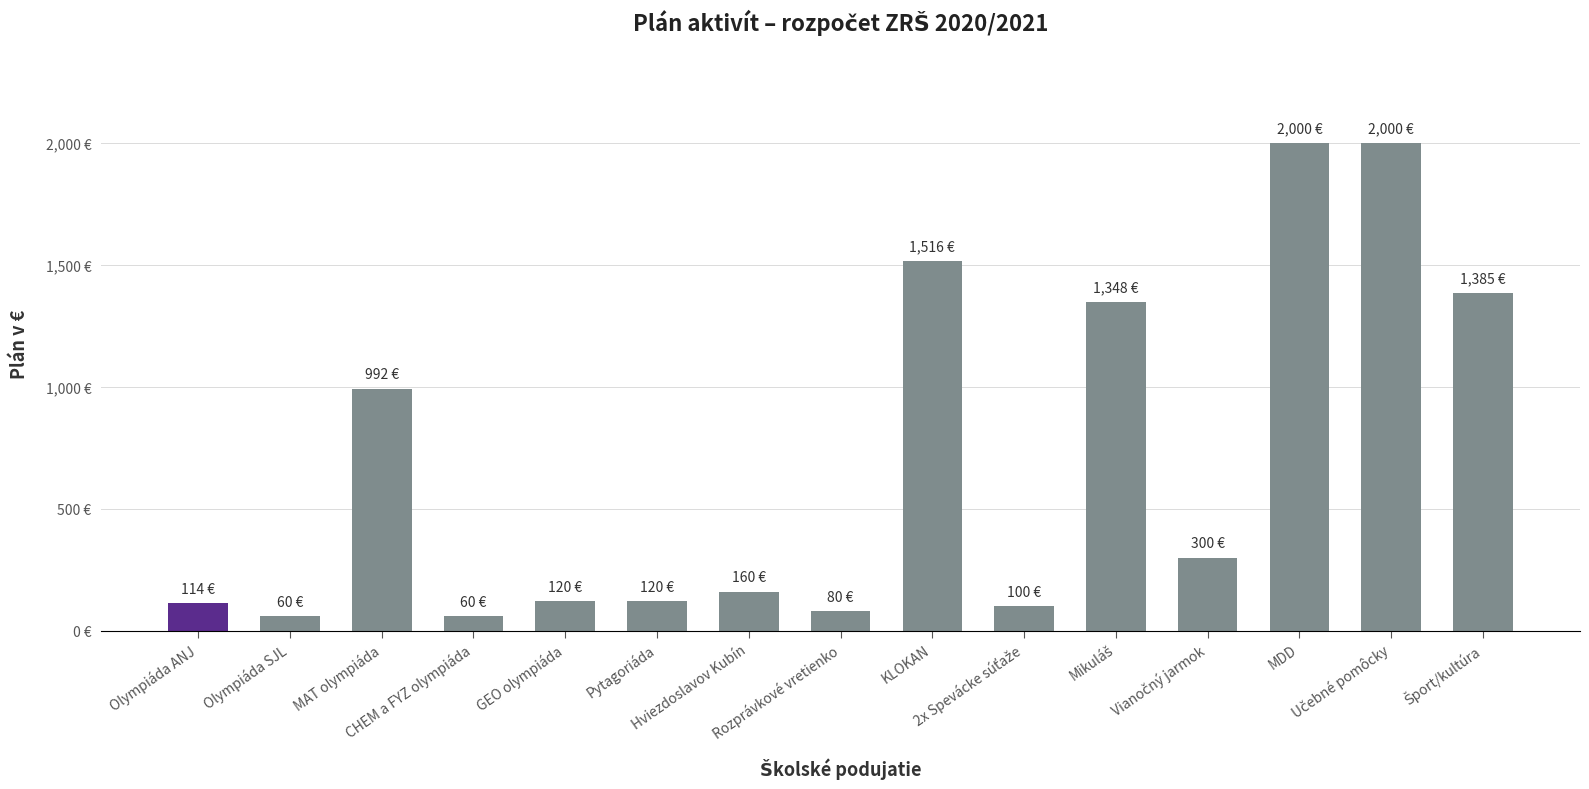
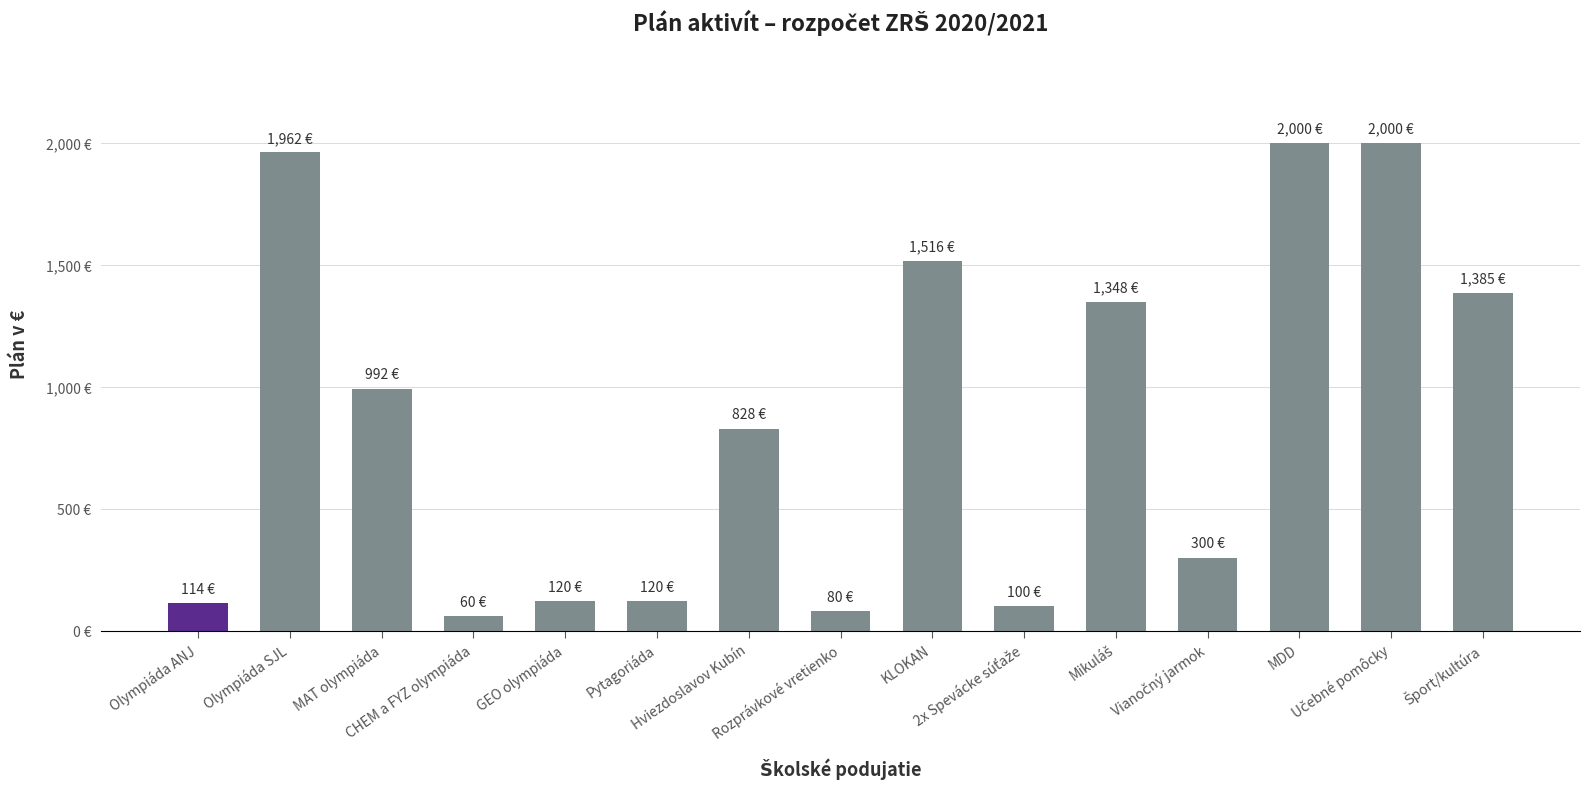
Olympiáda SJL: 60 -> 1,962
Hviezdoslavov Kubín: 160 -> 828
